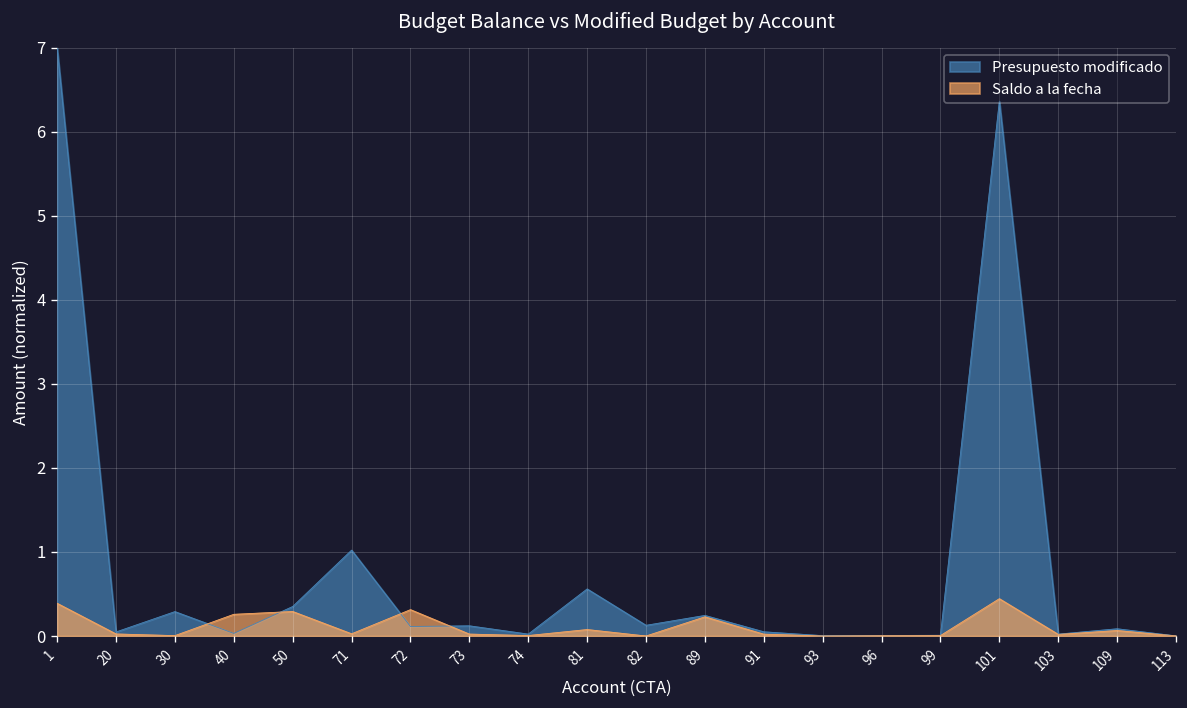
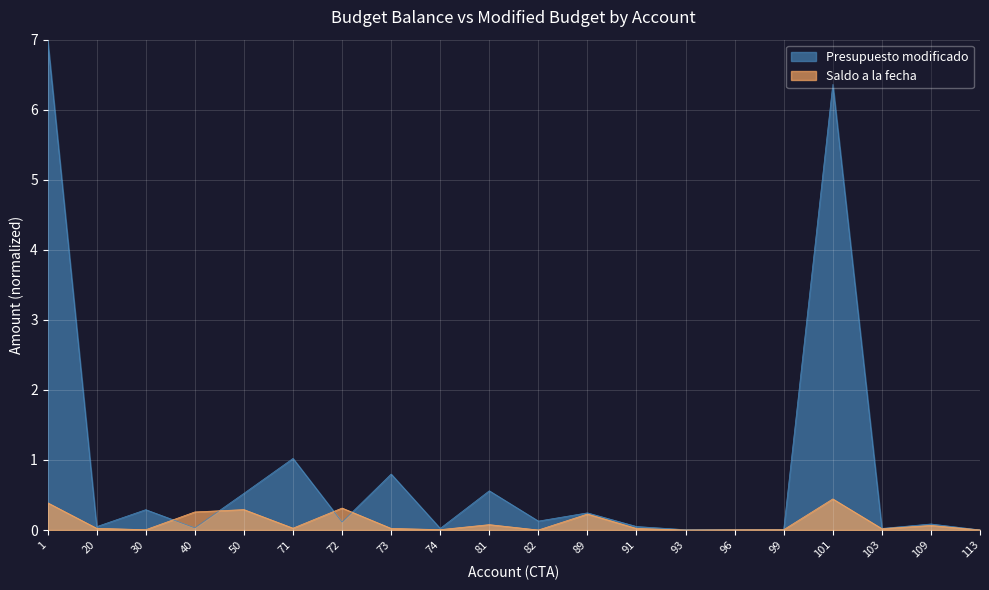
Presupuesto modificado, 50: 0.4 -> 0.5
Presupuesto modificado, 73: 0.1 -> 0.8
